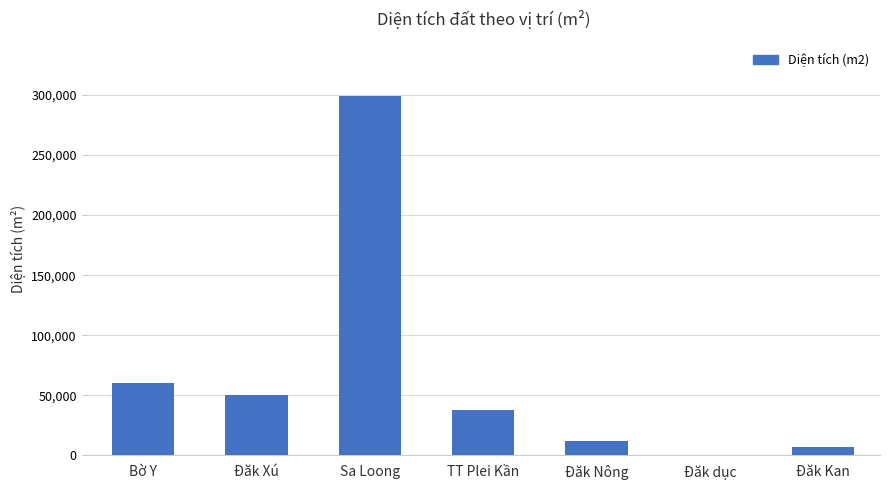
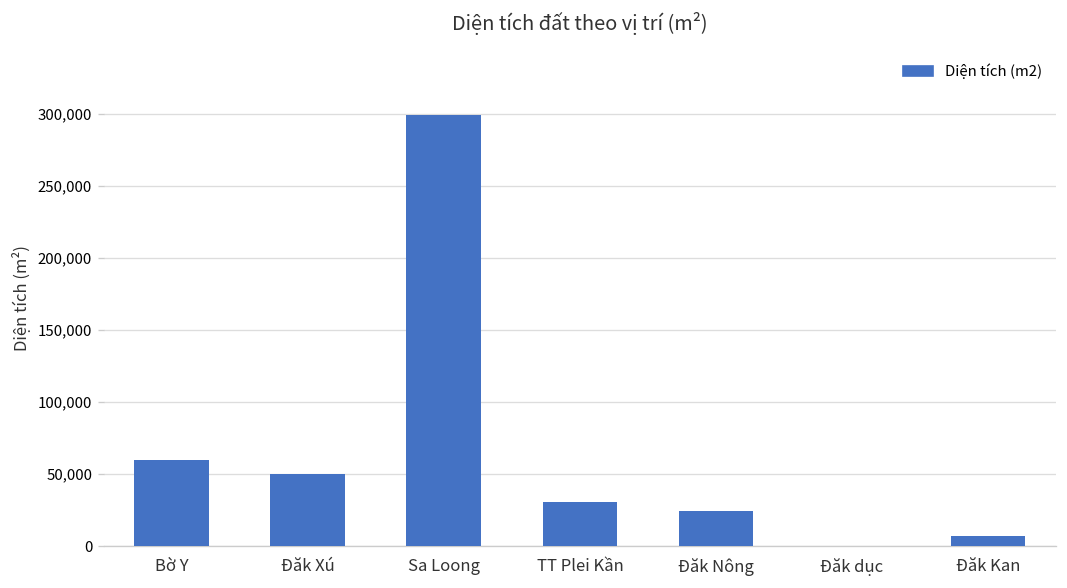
TT Plei Kần: 38,000 -> 31,000
Đăk Nông: 12,000 -> 25,000
